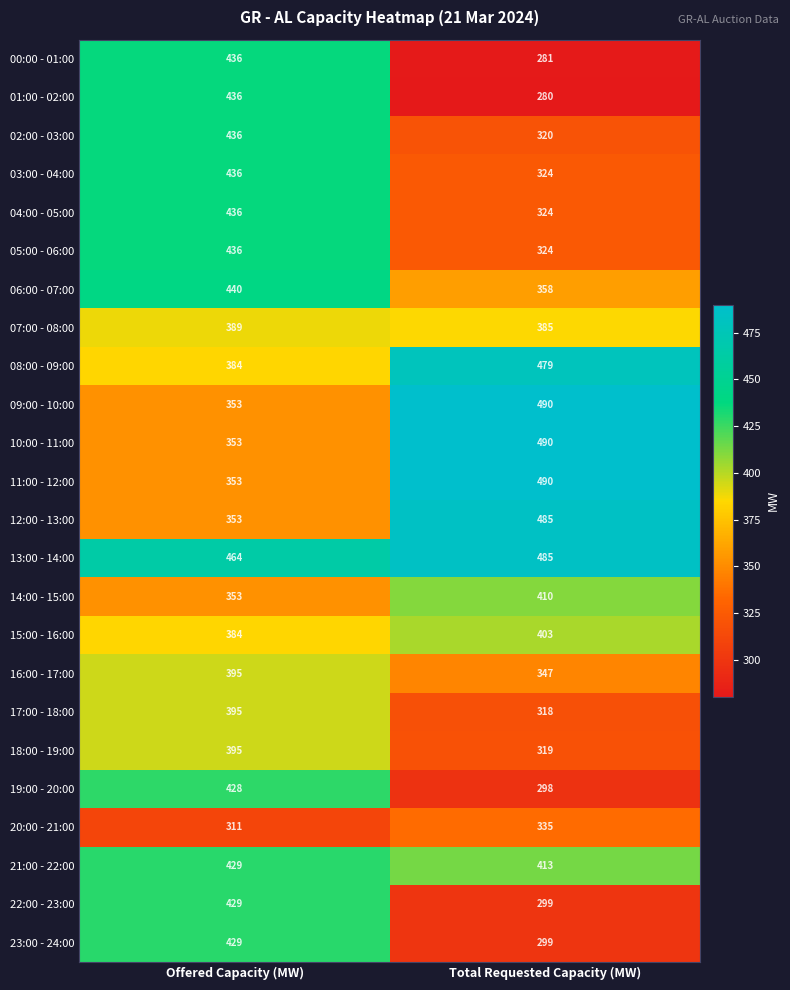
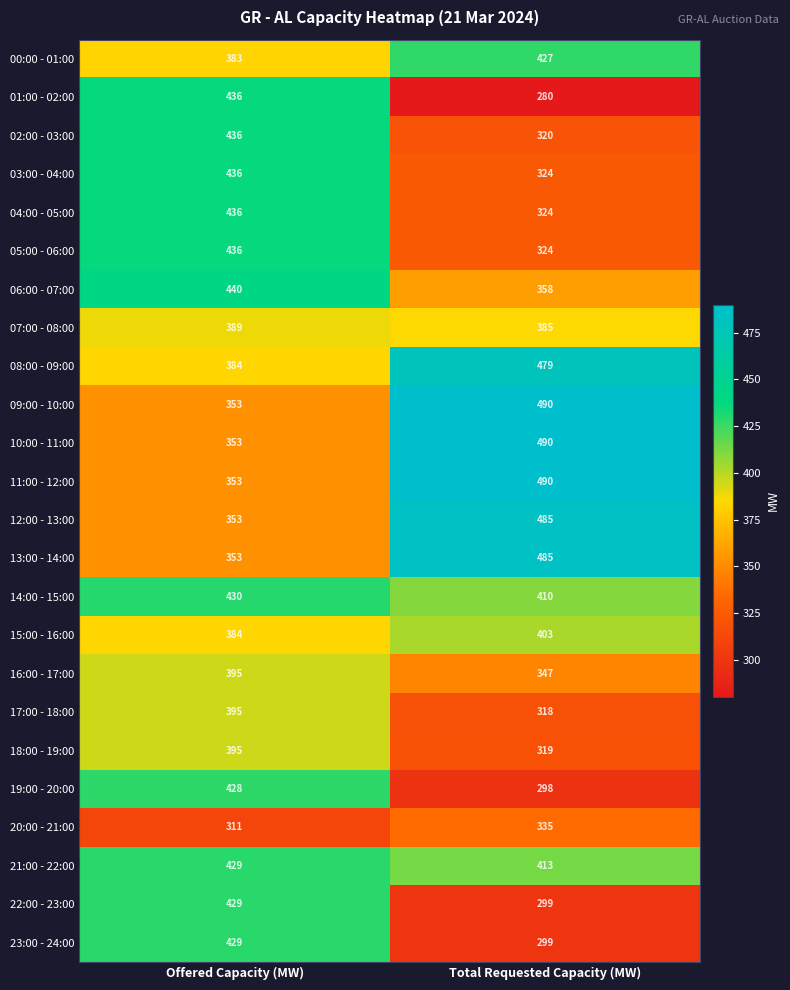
00:00 - 01:00, Offered Capacity (MW): 436 -> 383
00:00 - 01:00, Total Requested Capacity (MW): 281 -> 427
13:00 - 14:00, Offered Capacity (MW): 464 -> 353
14:00 - 15:00, Offered Capacity (MW): 353 -> 430
